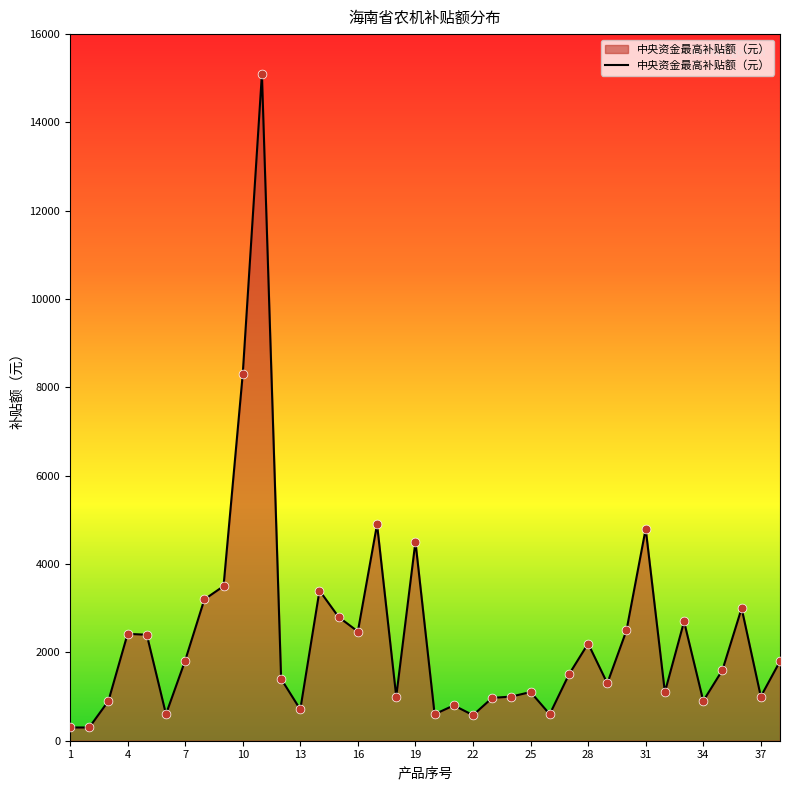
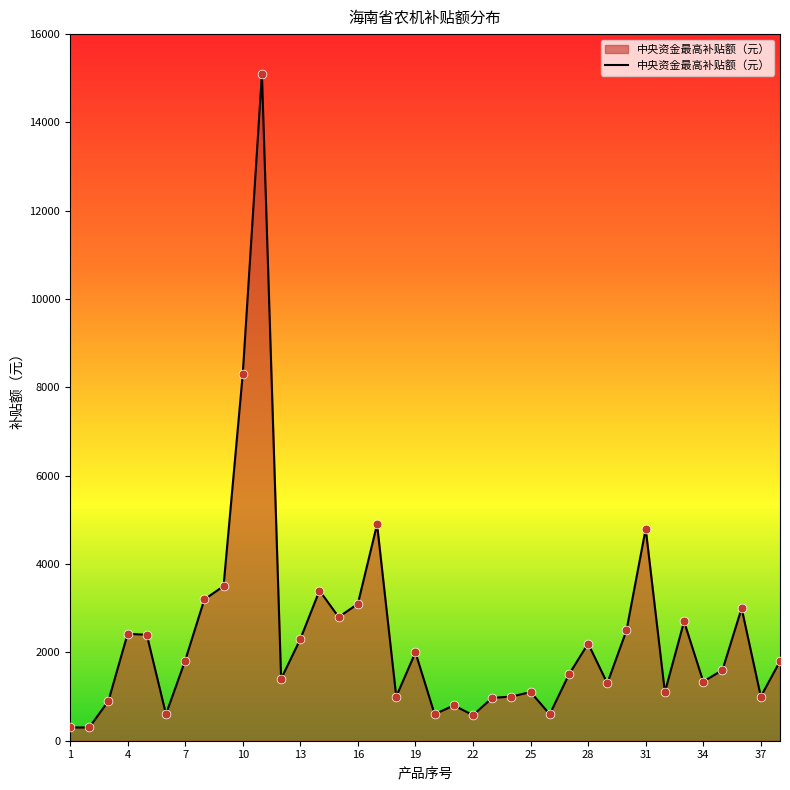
13: 700 -> 2300
16: 2500 -> 3100
19: 4500 -> 2000
34: 900 -> 1300
